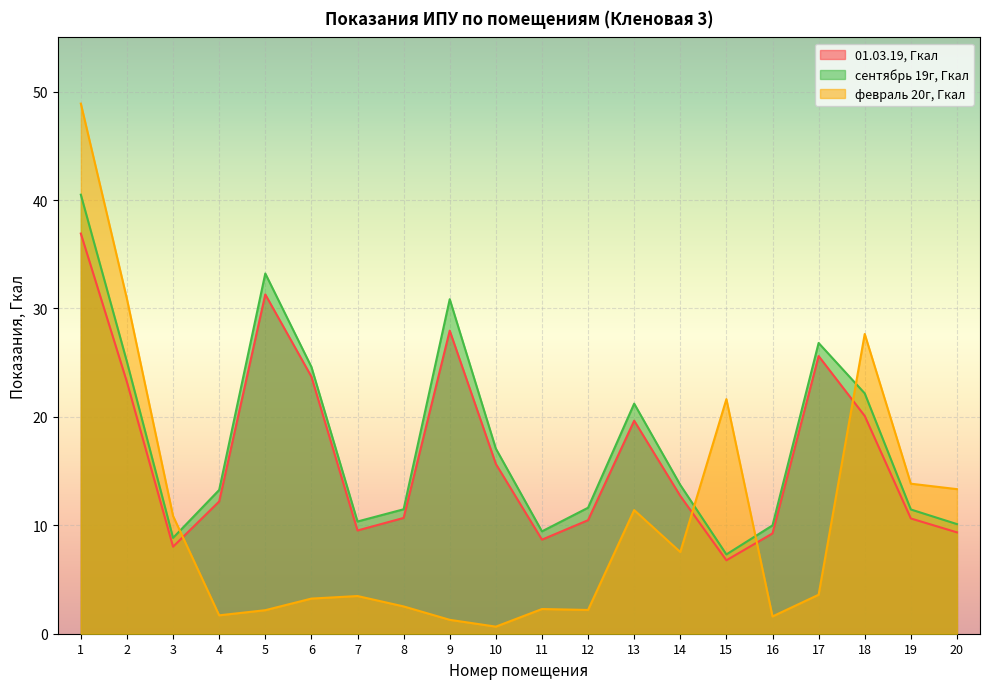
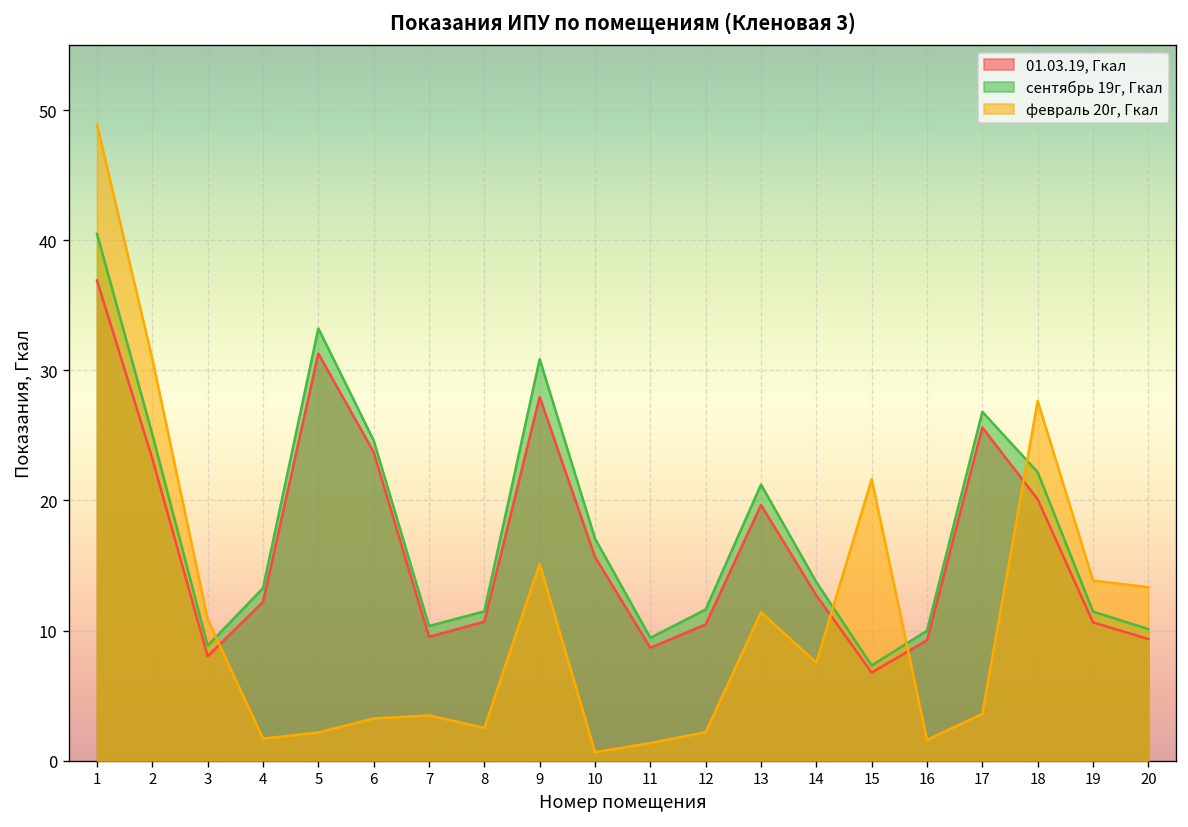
февраль 20г, Гкал, 9: 1.3 -> 15.1
февраль 20г, Гкал, 11: 2.3 -> 1.3
